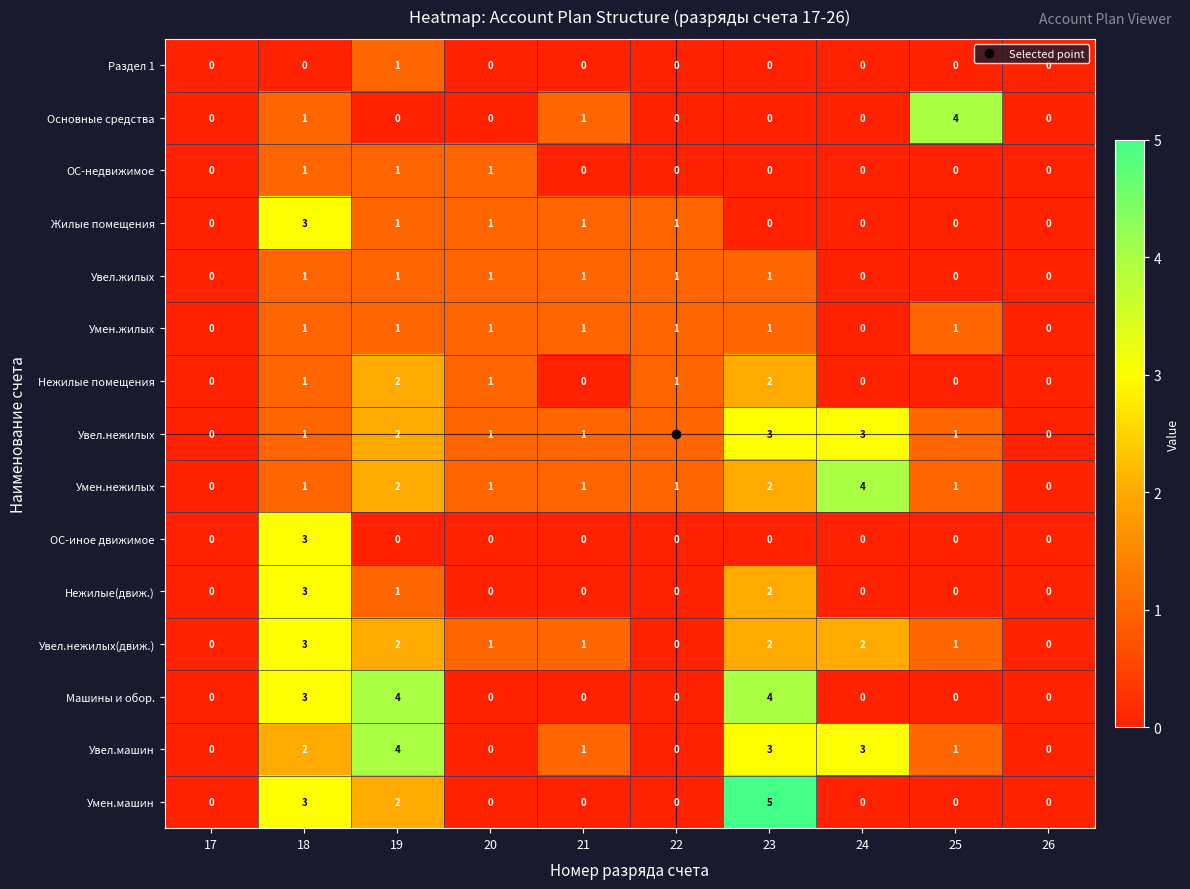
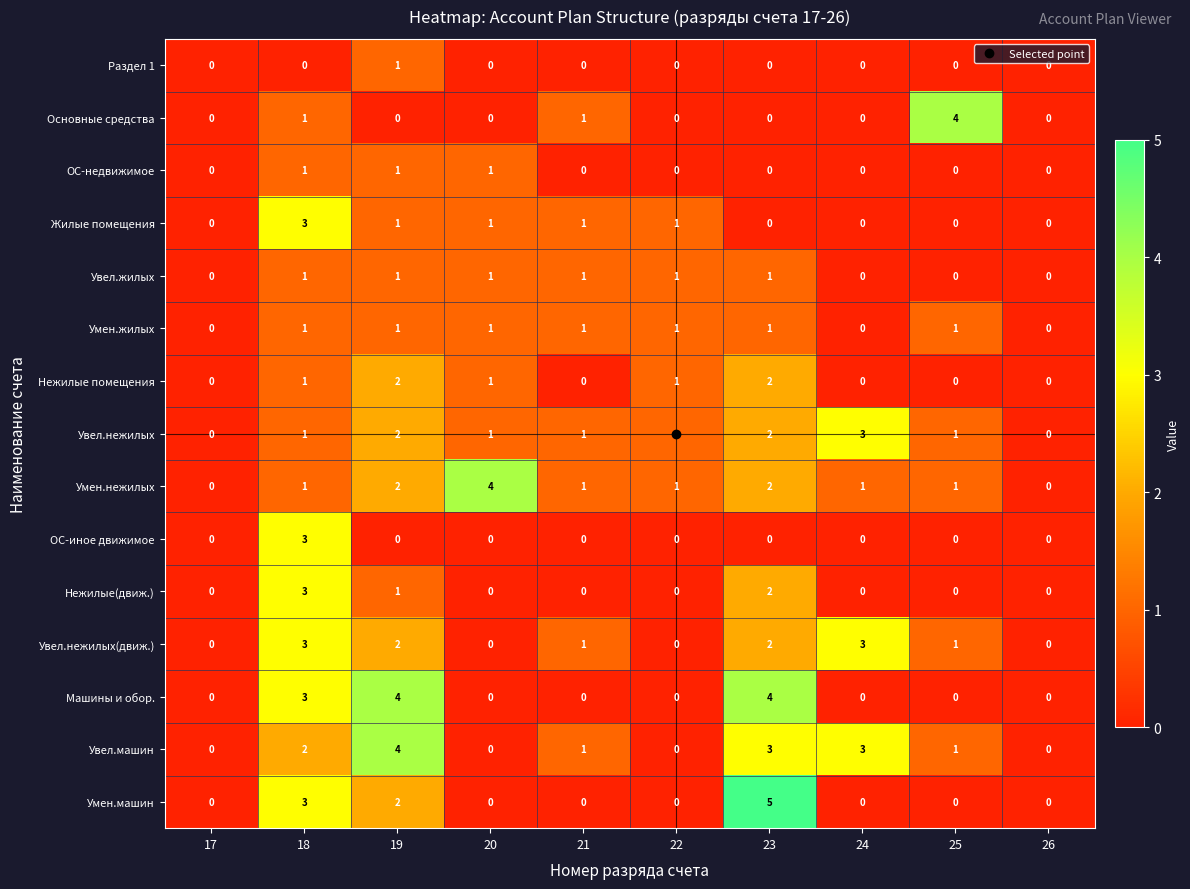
Увел.нежилых, 23: 3 -> 2
Умен.нежилых, 20: 1 -> 4
Умен.нежилых, 24: 4 -> 1
Увел.нежилых(движ.), 20: 1 -> 0
Увел.нежилых(движ.), 24: 2 -> 3
